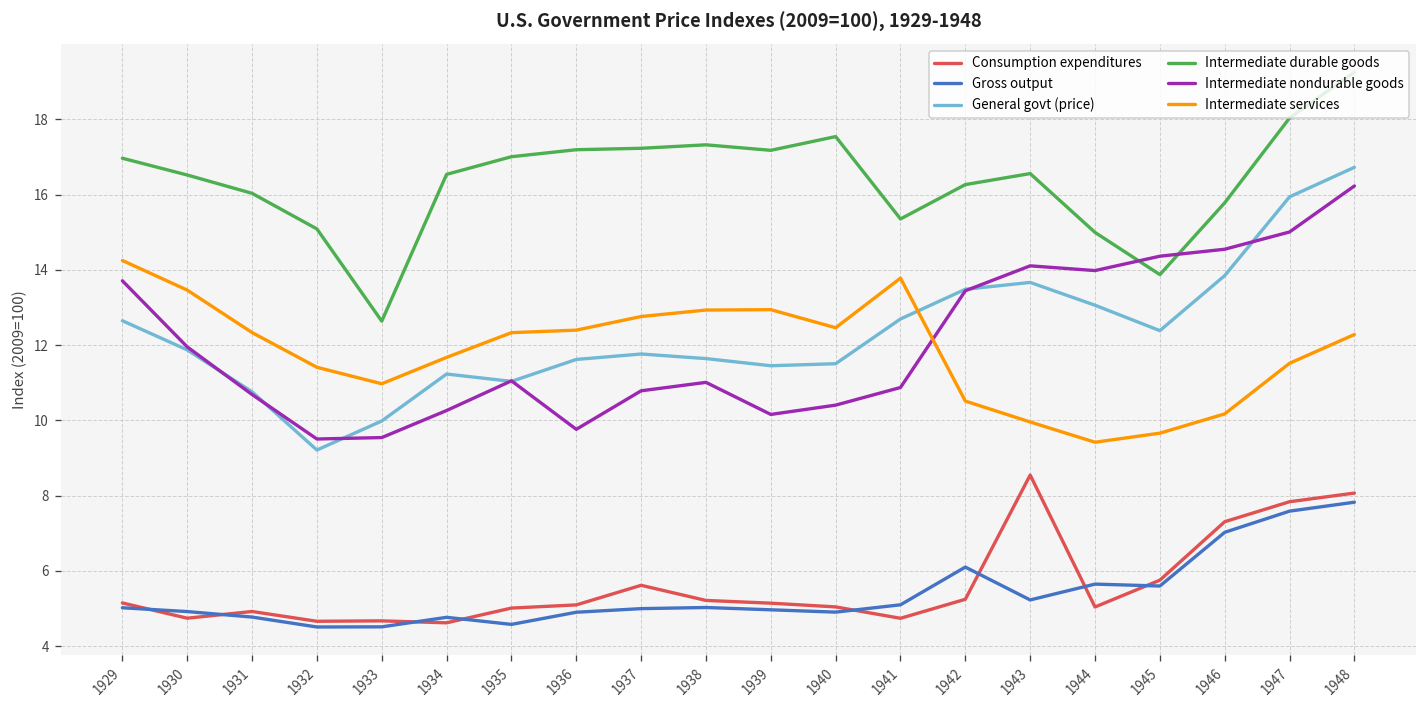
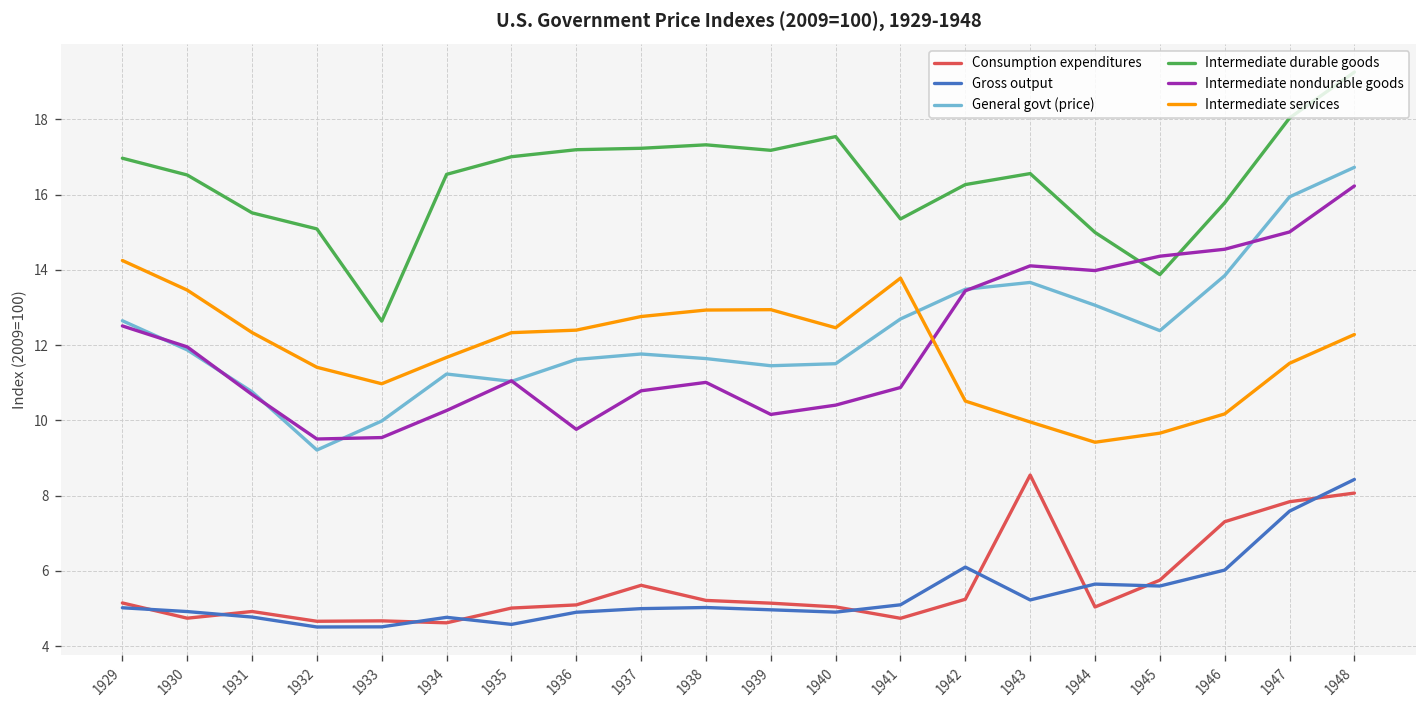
Intermediate nondurable goods, 1929: 13.7 -> 12.5
Intermediate durable goods, 1931: 16.0 -> 15.5
Gross output, 1946: 7.0 -> 6.0
Gross output, 1948: 7.8 -> 8.4
